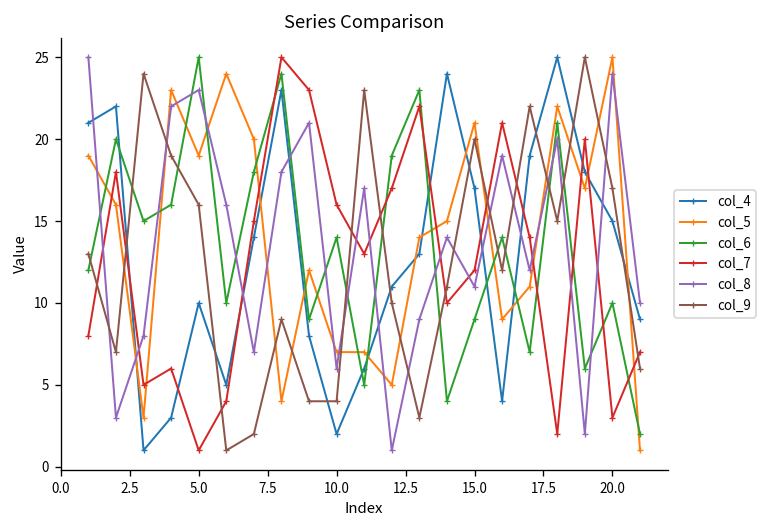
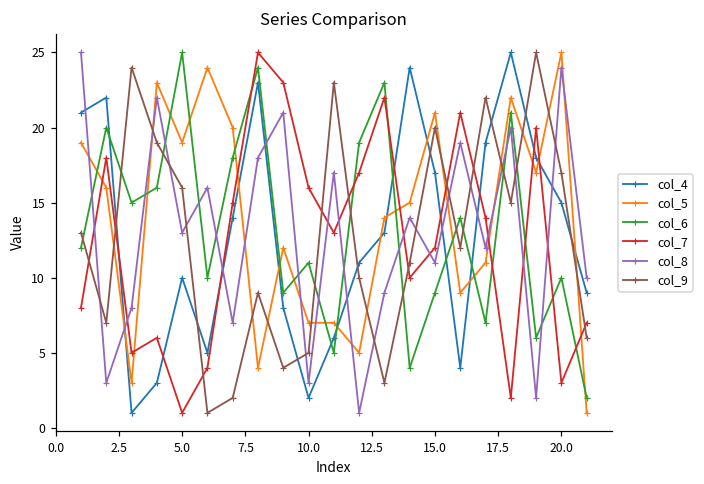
col_8, 5.0: 23 -> 13
col_6, 10.0: 14 -> 11
col_8, 10.0: 6 -> 3
col_9, 10.0: 4 -> 5
